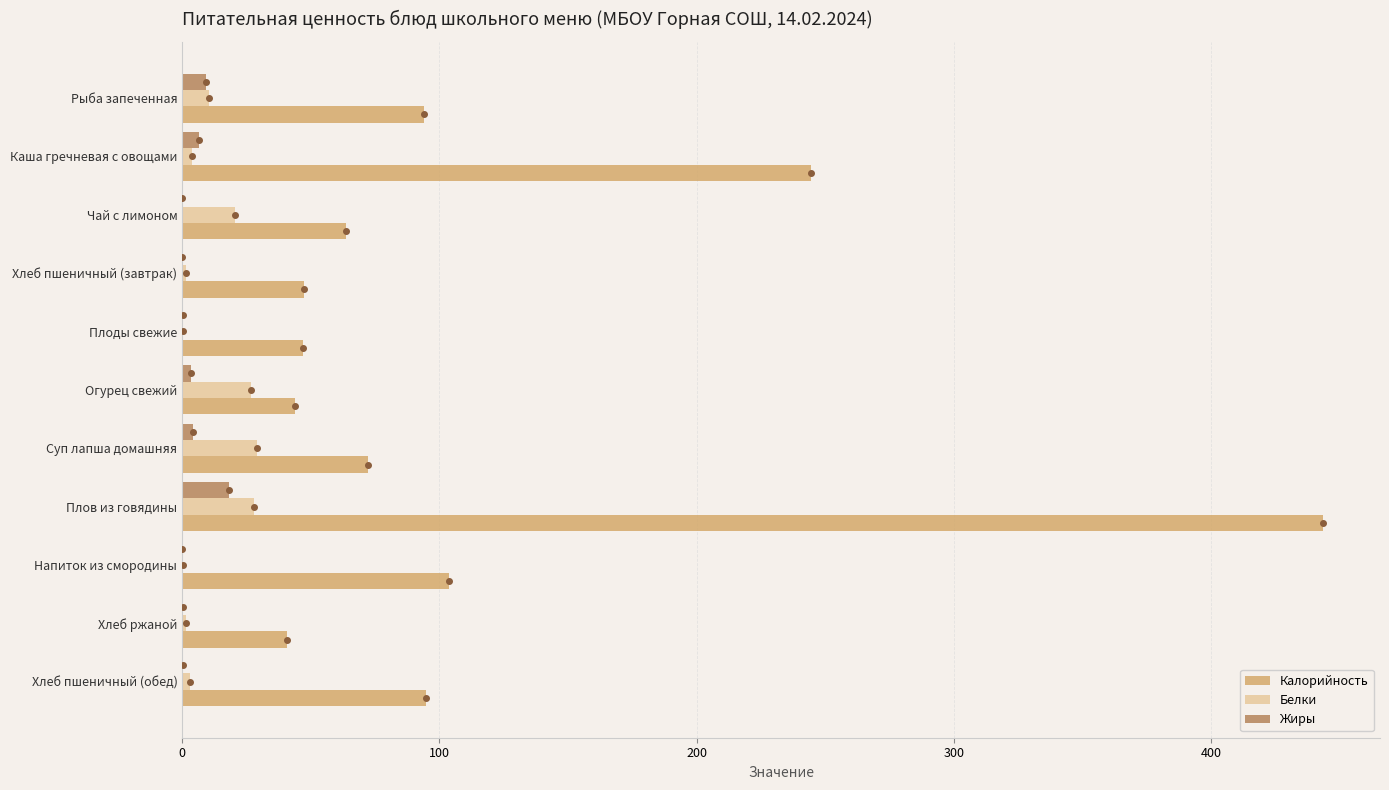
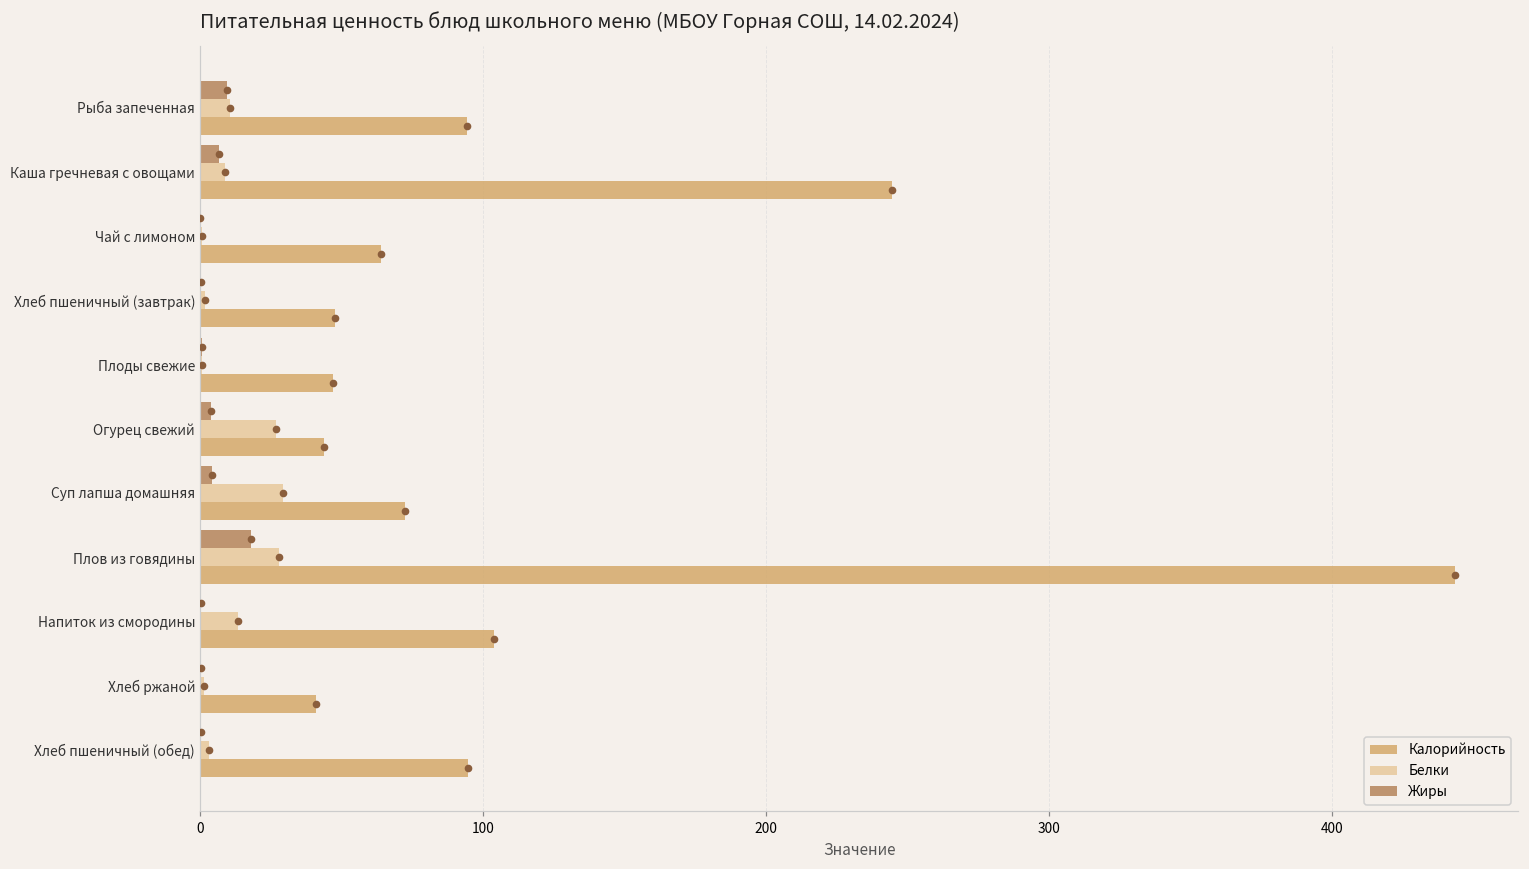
Белки, Каша гречневая с овощами: 4 -> 9
Белки, Чай с лимоном: 21 -> 0
Белки, Напиток из смородины: 0 -> 13
